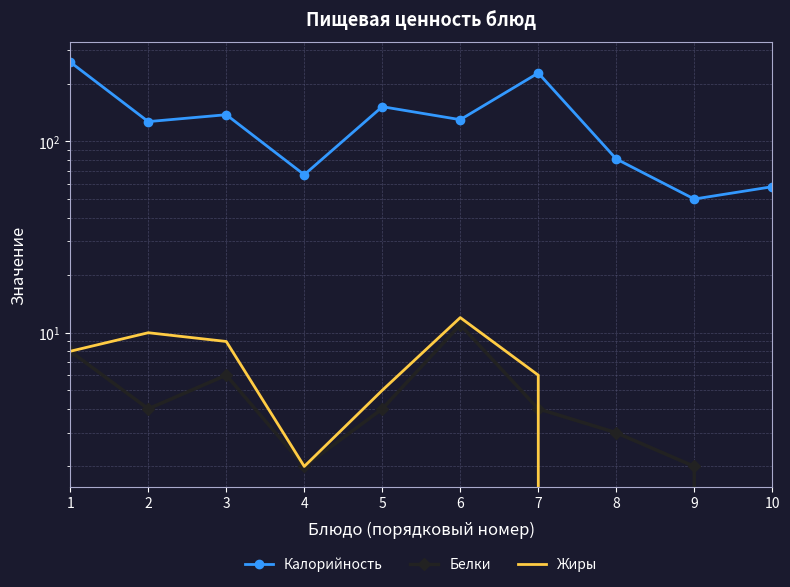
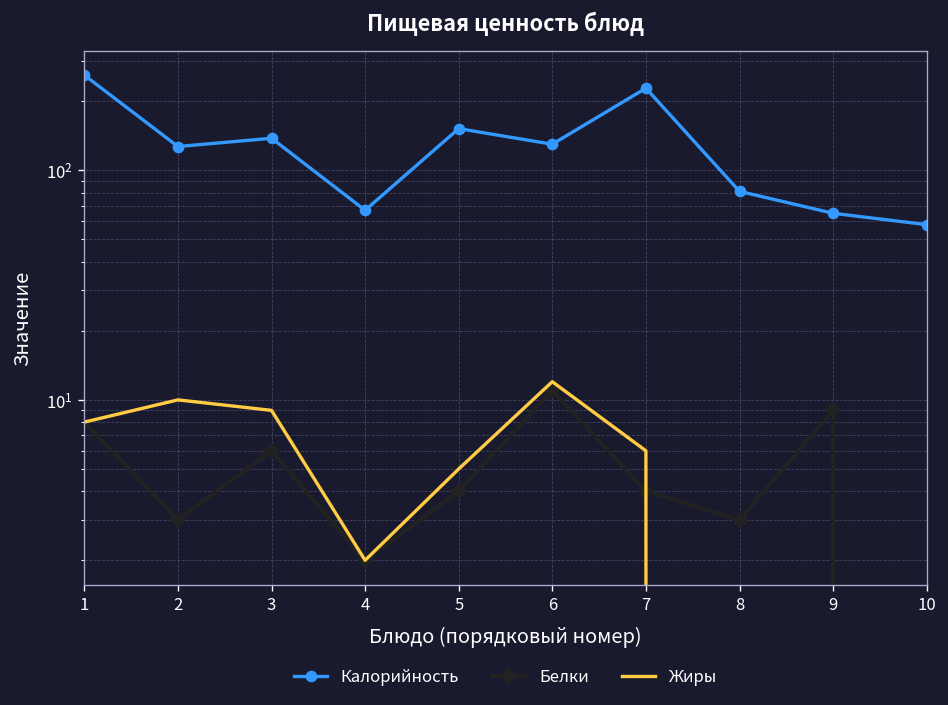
Белки, 2: 4 -> 3
Калорийность, 9: 50 -> 65
Белки, 9: 2 -> 9
